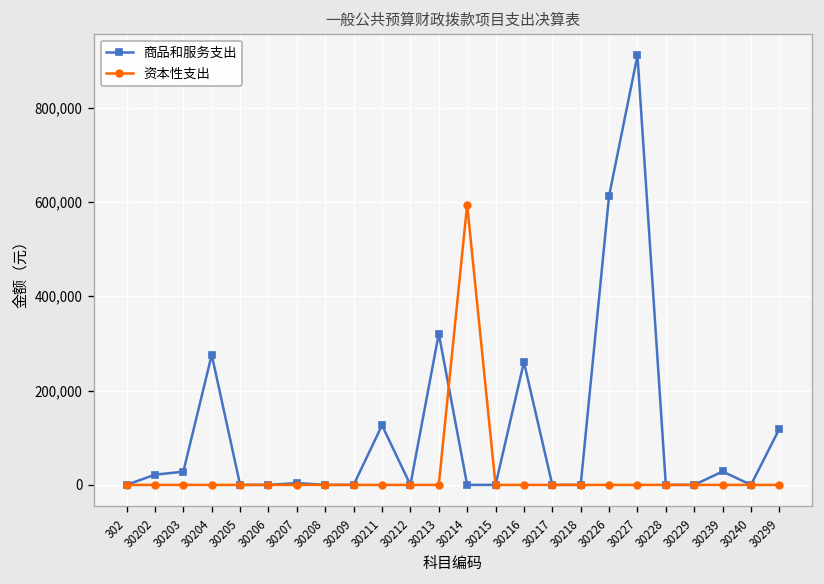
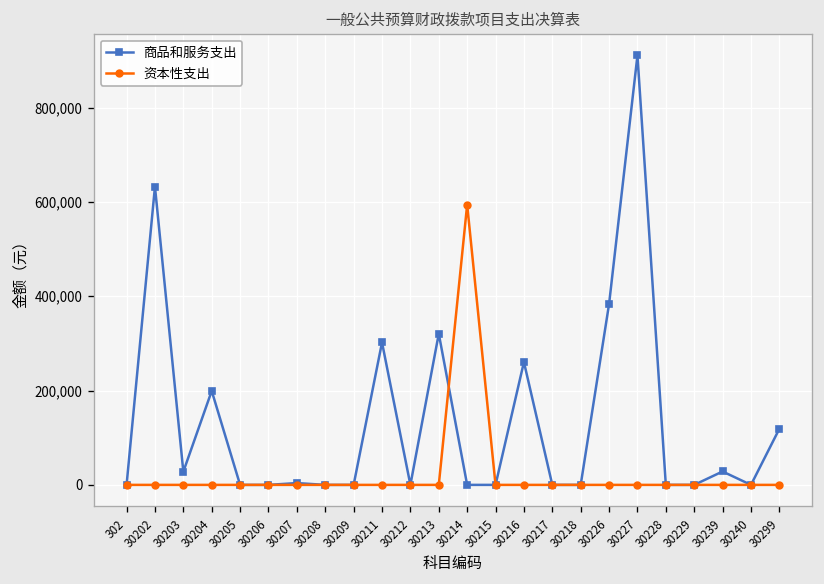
商品和服务支出, 30202: 20,000 -> 630,000
商品和服务支出, 30204: 280,000 -> 200,000
商品和服务支出, 30211: 130,000 -> 300,000
商品和服务支出, 30226: 610,000 -> 380,000
